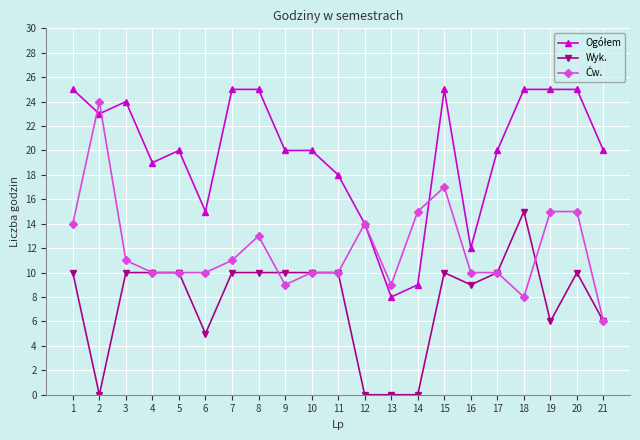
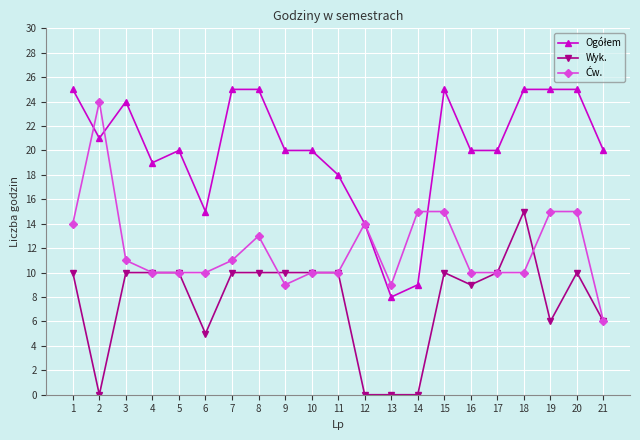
Ogółem, 2: 23 -> 21
Ćw., 15: 17 -> 15
Ogółem, 16: 12 -> 20
Ćw., 18: 8 -> 10
